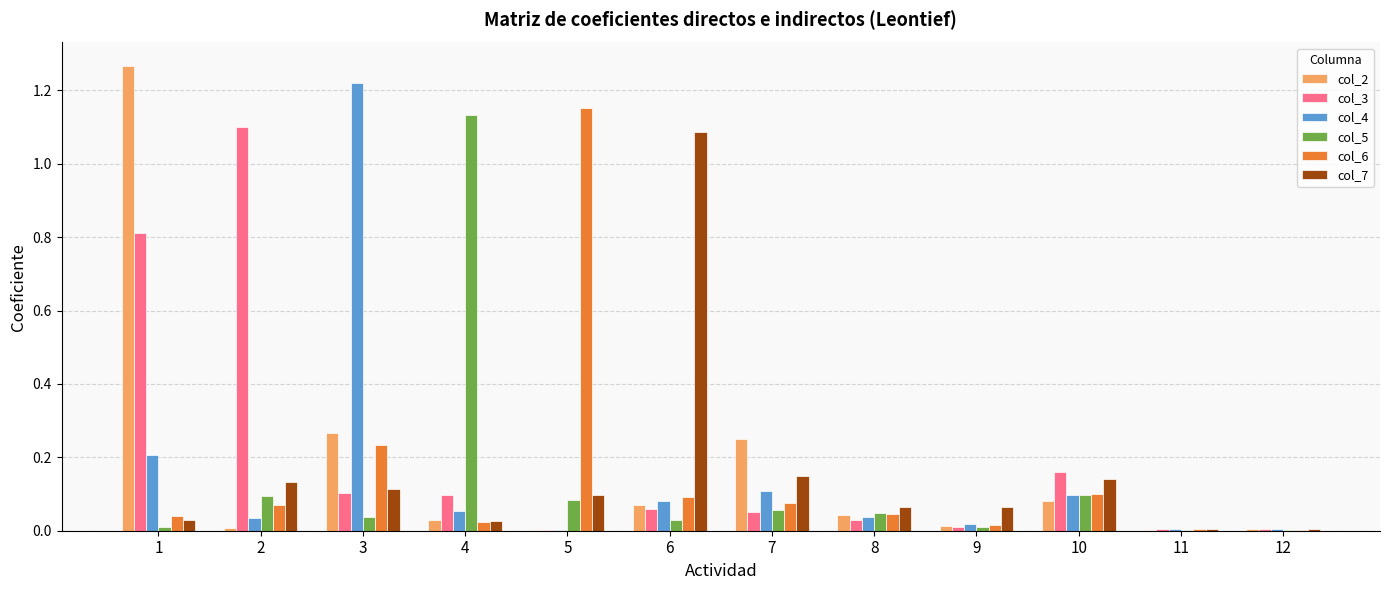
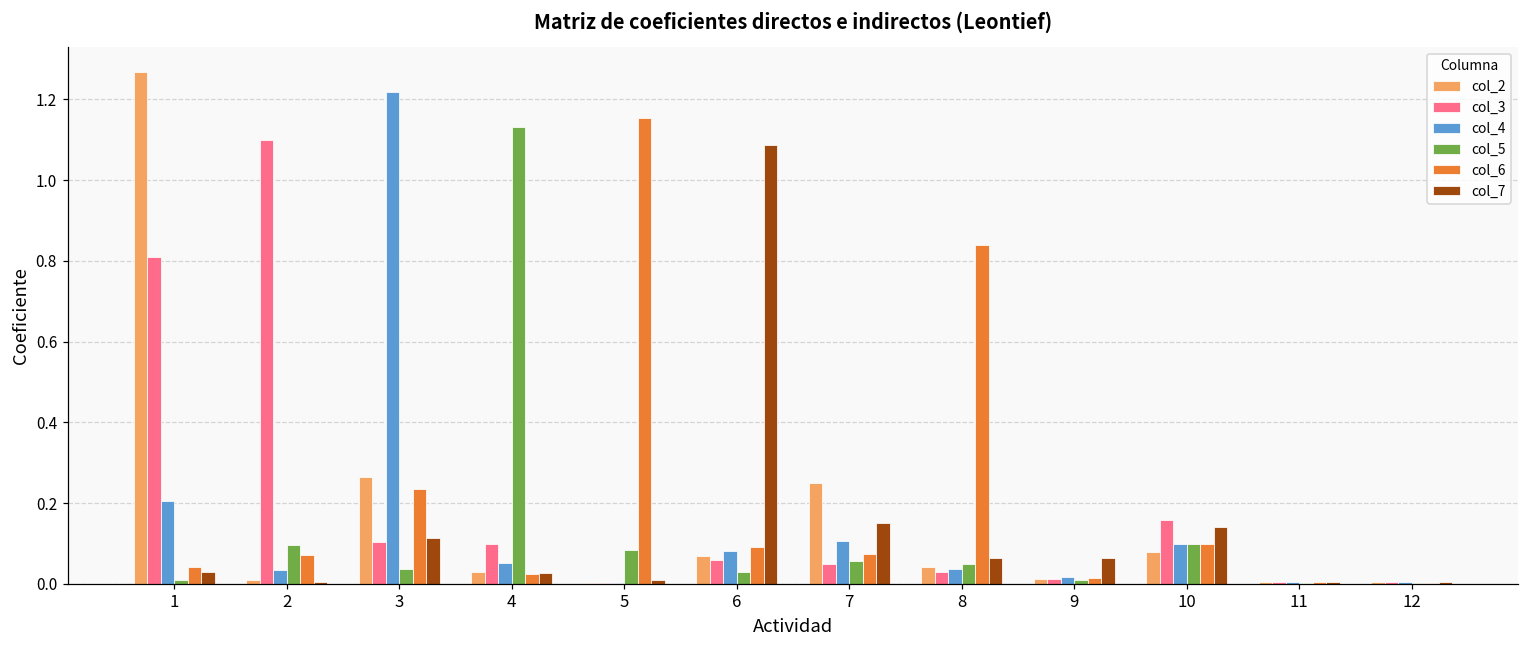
col_7, 2: 0.13 -> 0.00
col_7, 5: 0.10 -> 0.01
col_6, 8: 0.05 -> 0.84
